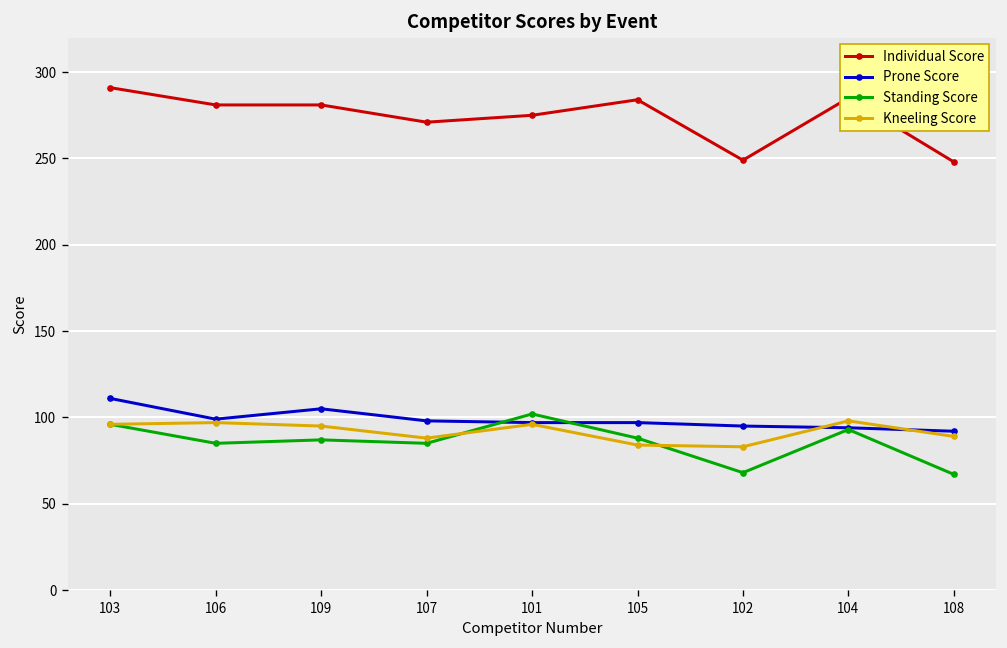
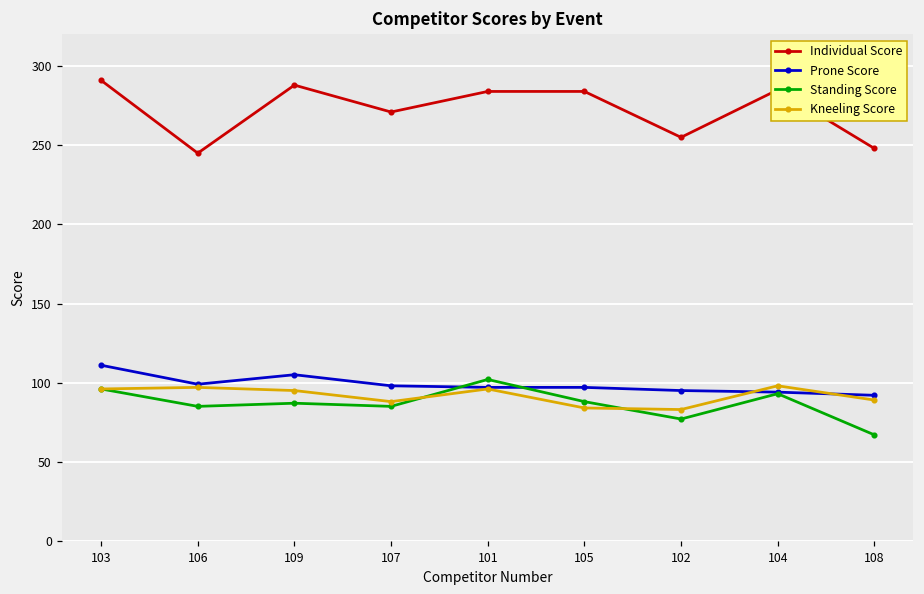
Individual Score, 106: 281 -> 245
Individual Score, 109: 281 -> 288
Individual Score, 101: 275 -> 284
Individual Score, 102: 249 -> 255
Standing Score, 102: 68 -> 77
